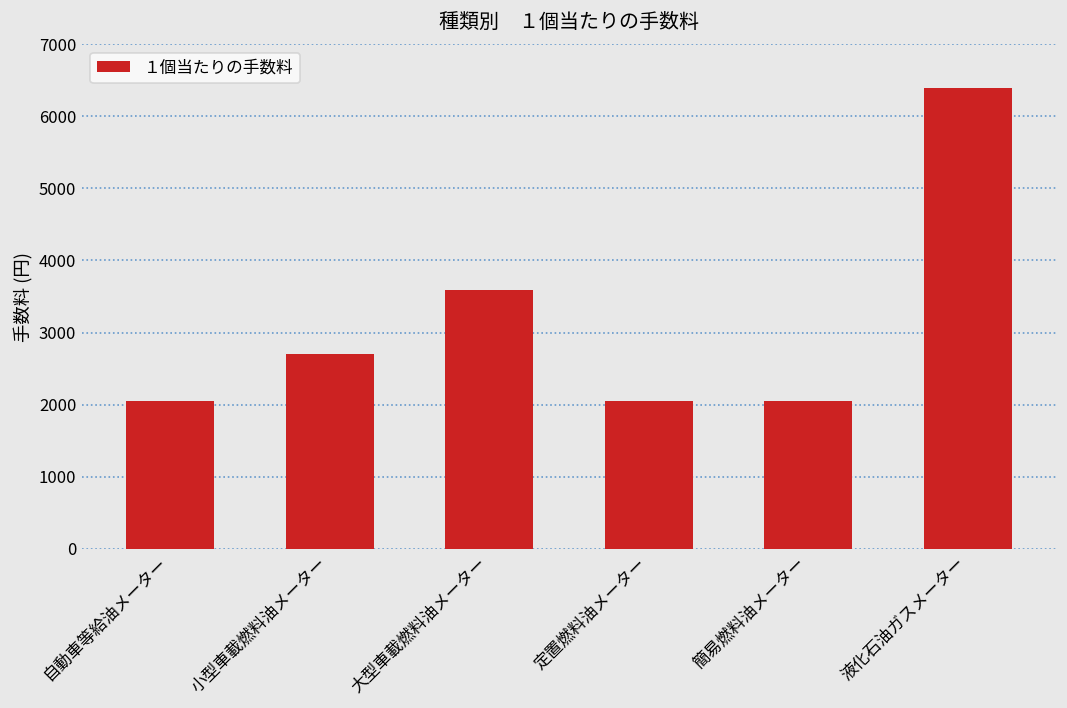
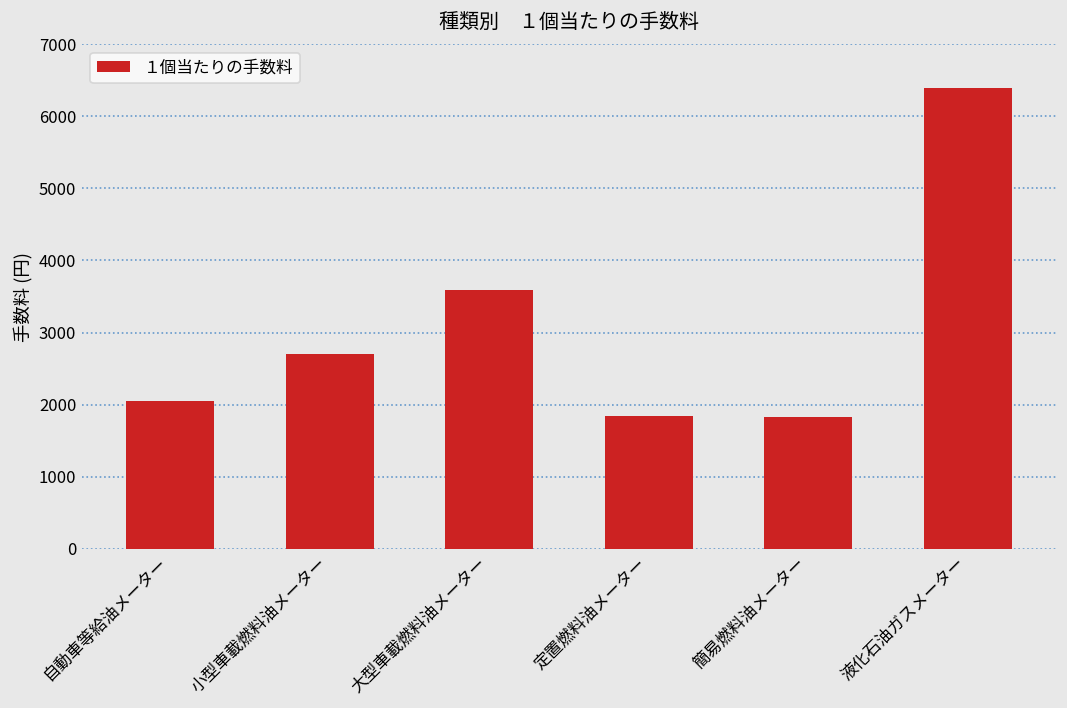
定置燃料油メーター: 2100 -> 1800
簡易燃料油メーター: 2100 -> 1800
